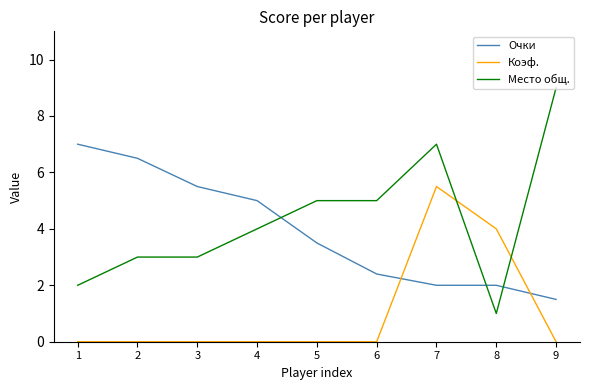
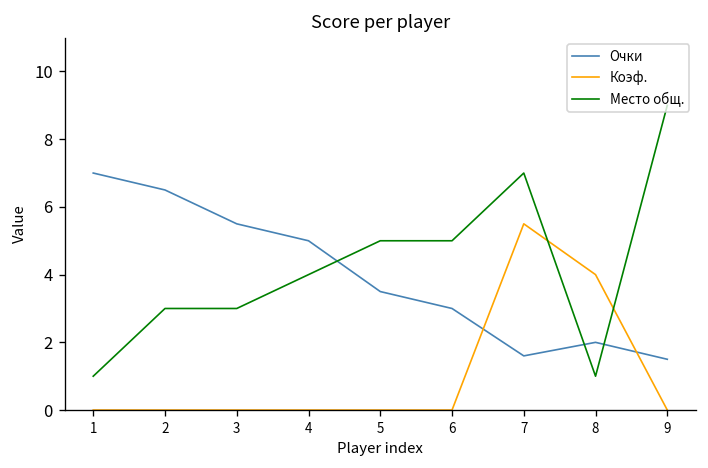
Место общ., 1: 2 -> 1
Очки, 6: 2.4 -> 3.0
Очки, 7: 2.0 -> 1.6
